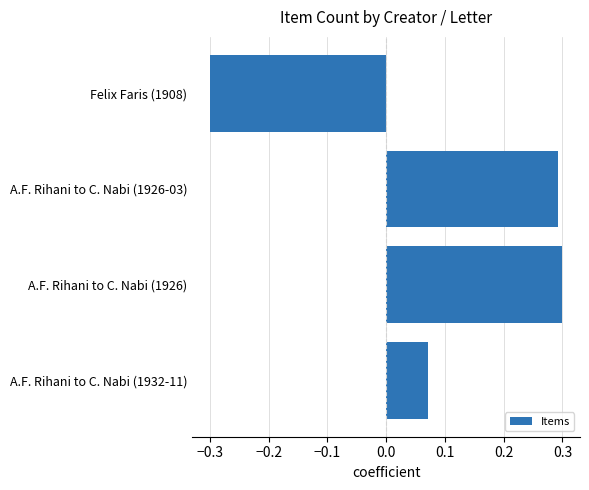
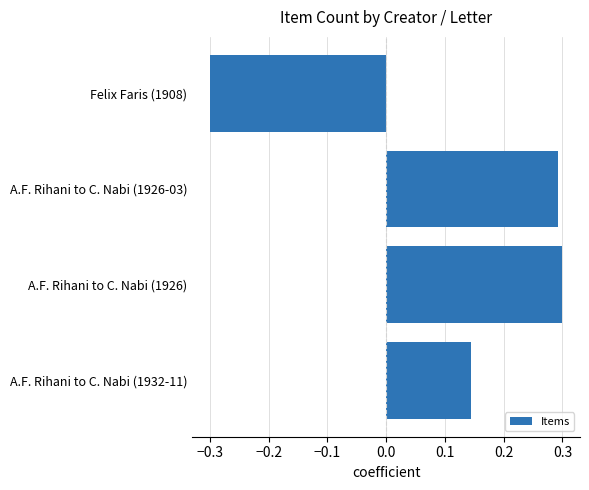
A.F. Rihani to C. Nabi (1932-11): 0.07 -> 0.14
